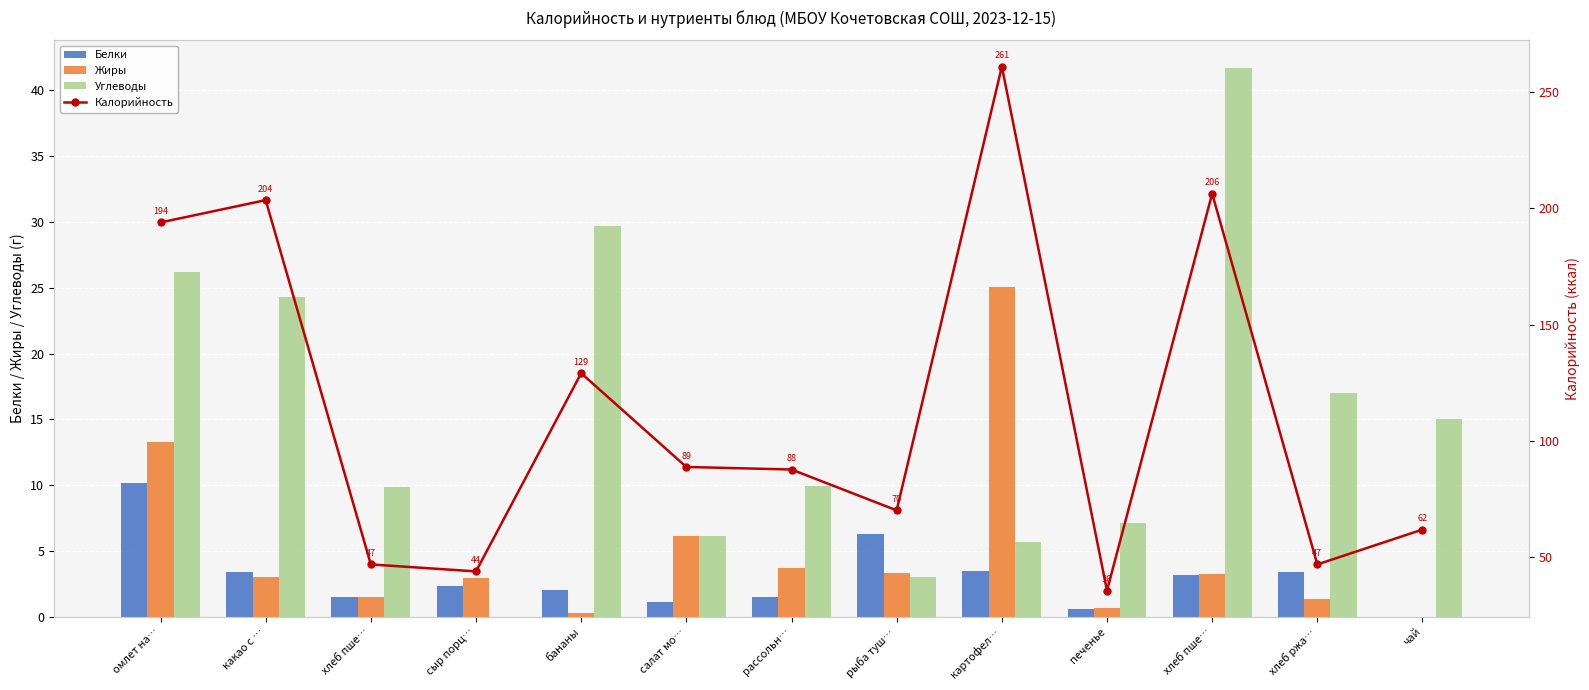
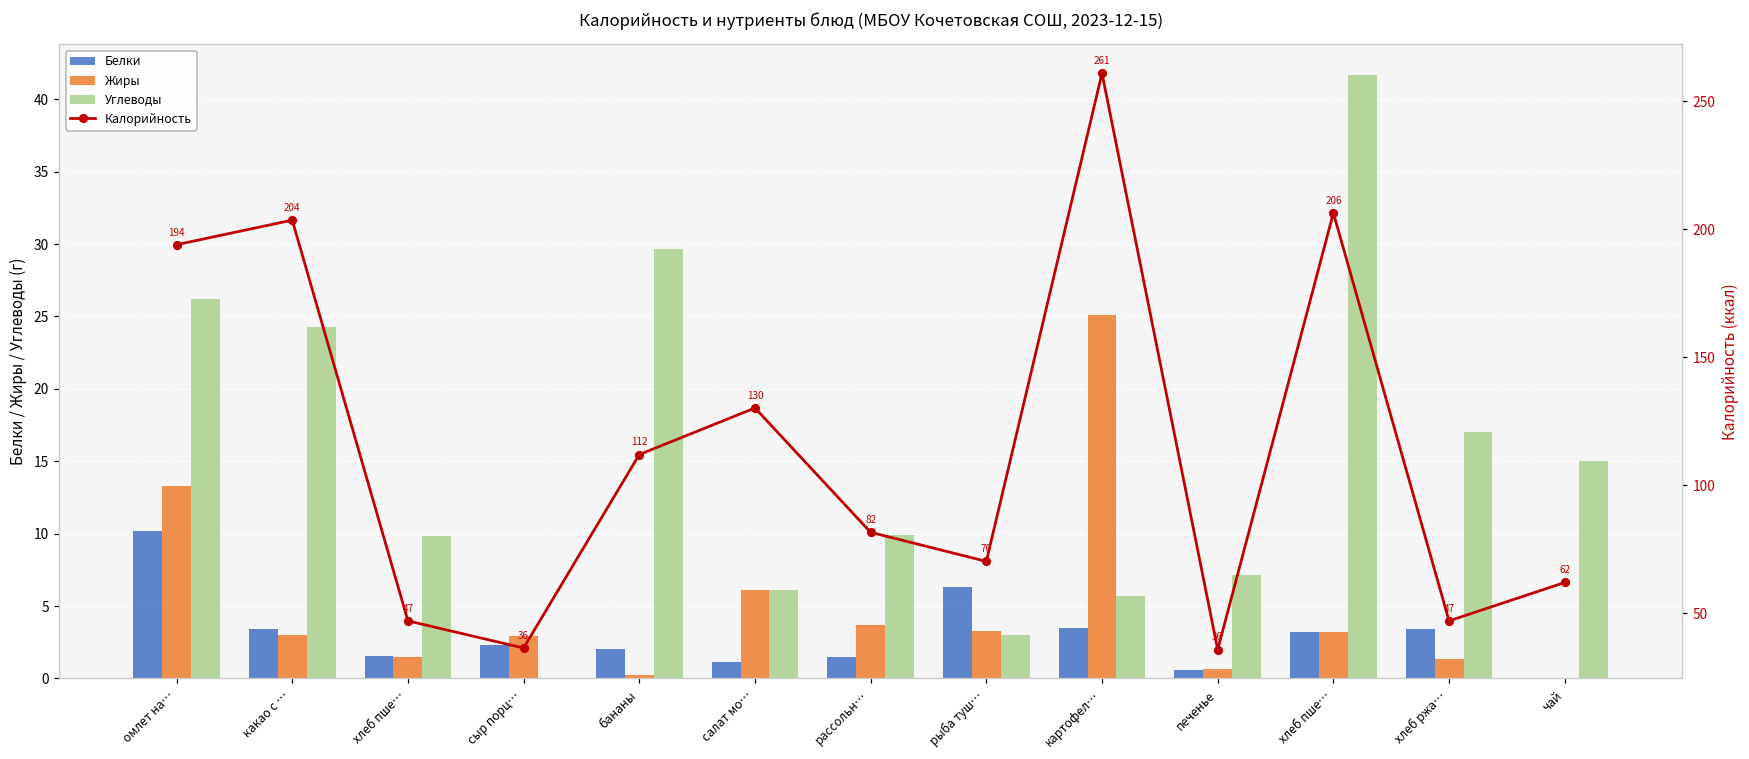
Калорийность, сыр порц…: 44 -> 36
Калорийность, бананы: 129 -> 112
Калорийность, салат мо…: 89 -> 130
Калорийность, рассольн…: 88 -> 82
